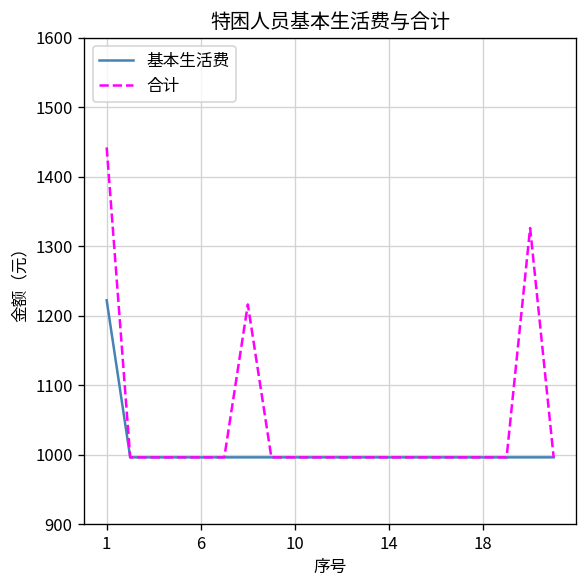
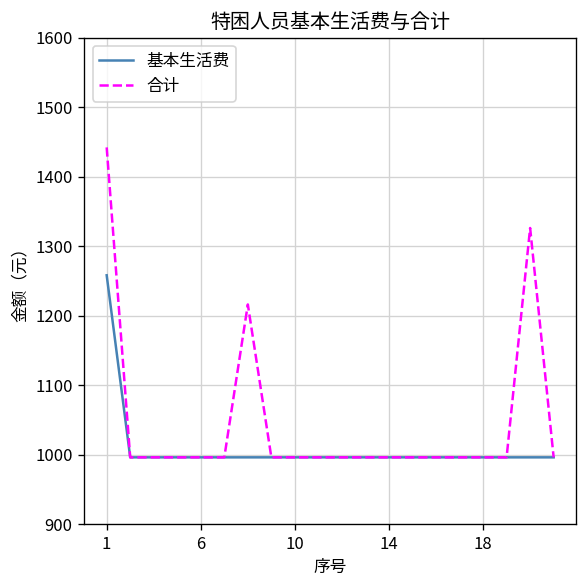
基本生活费, 1: 1220 -> 1260
